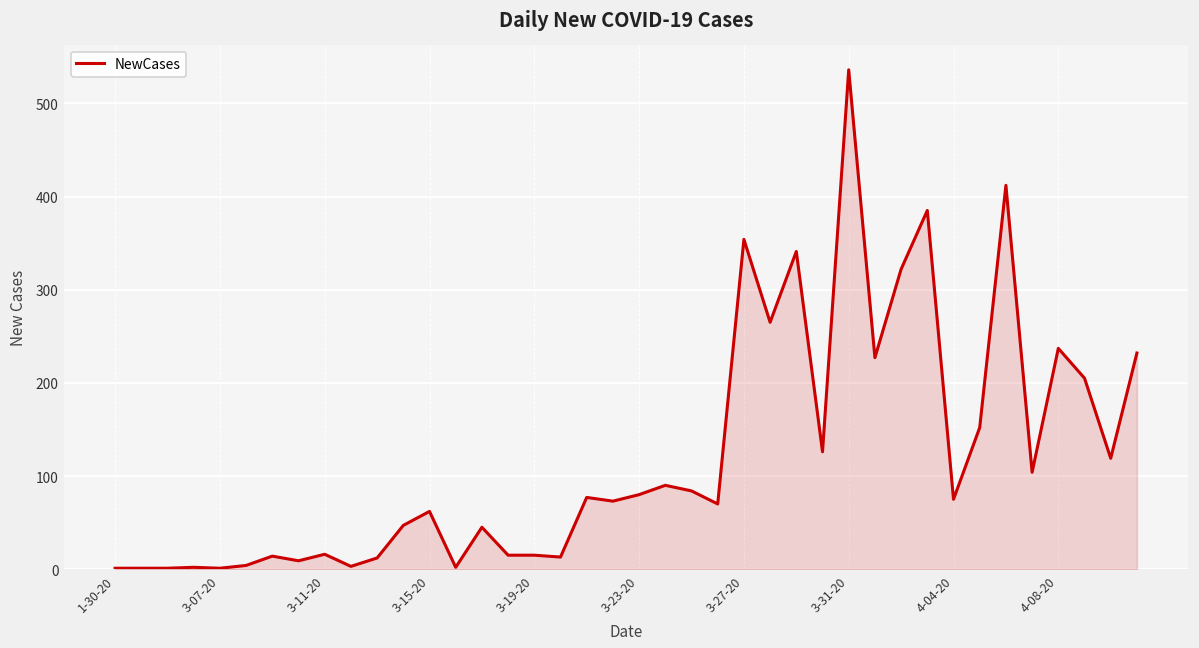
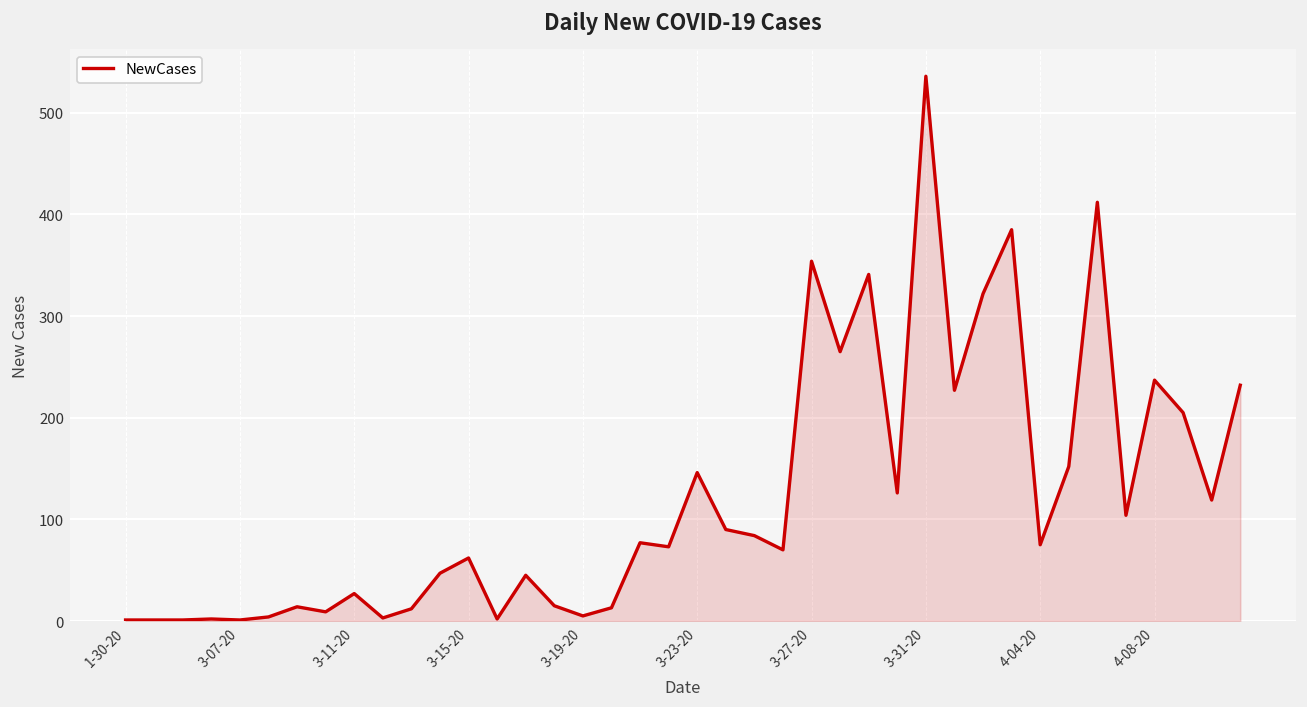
3-11-20: 20 -> 30
3-19-20: 20 -> 10
3-23-20: 80 -> 150
